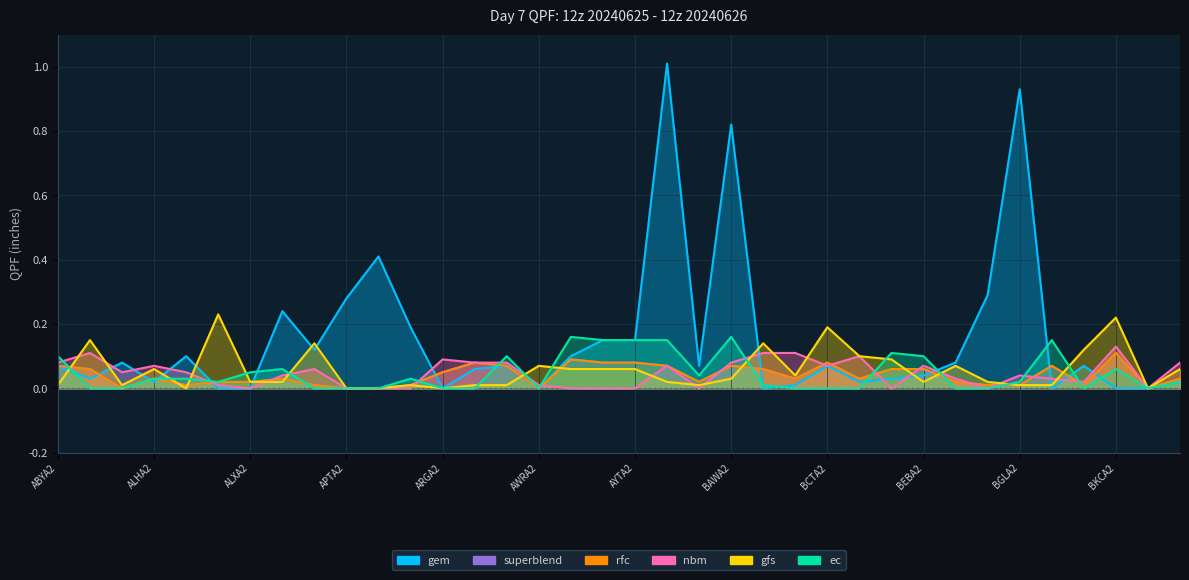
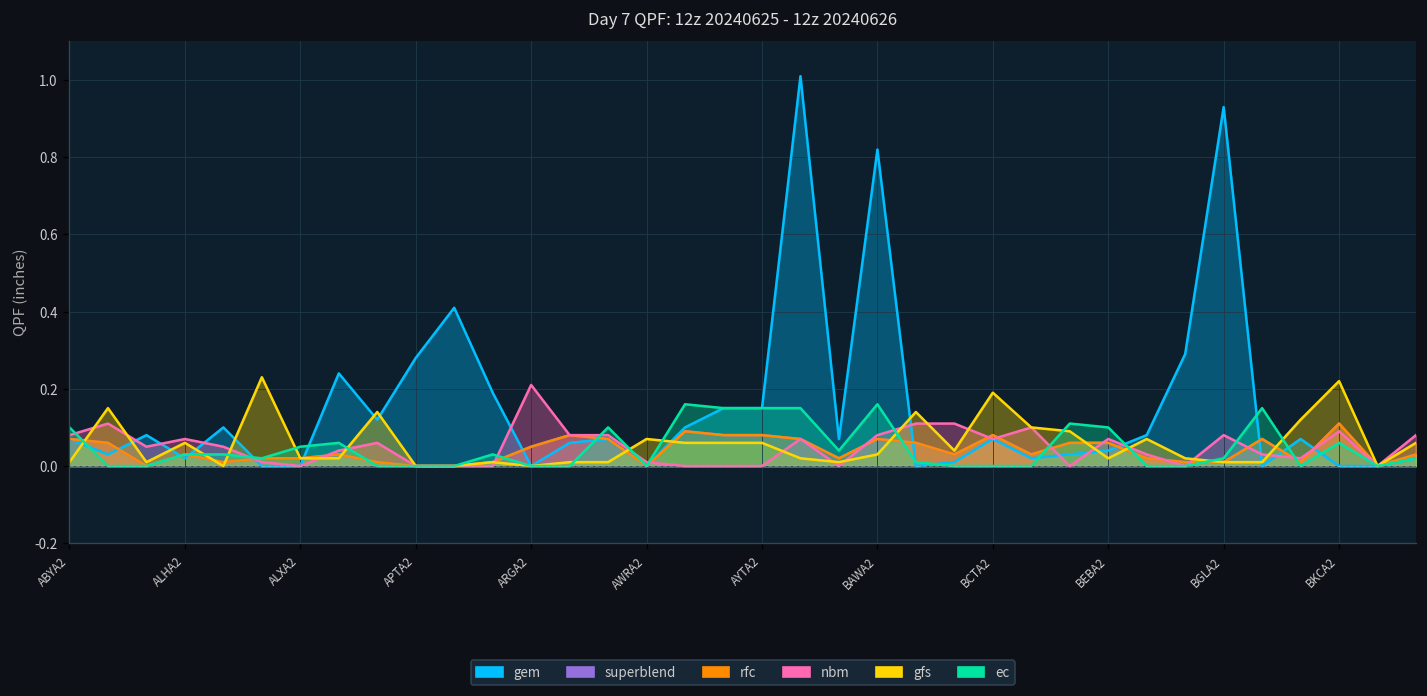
nbm, ARGA2: 0.09 -> 0.21
nbm, BGLA2: 0.04 -> 0.08
nbm, BKCA2: 0.13 -> 0.09
